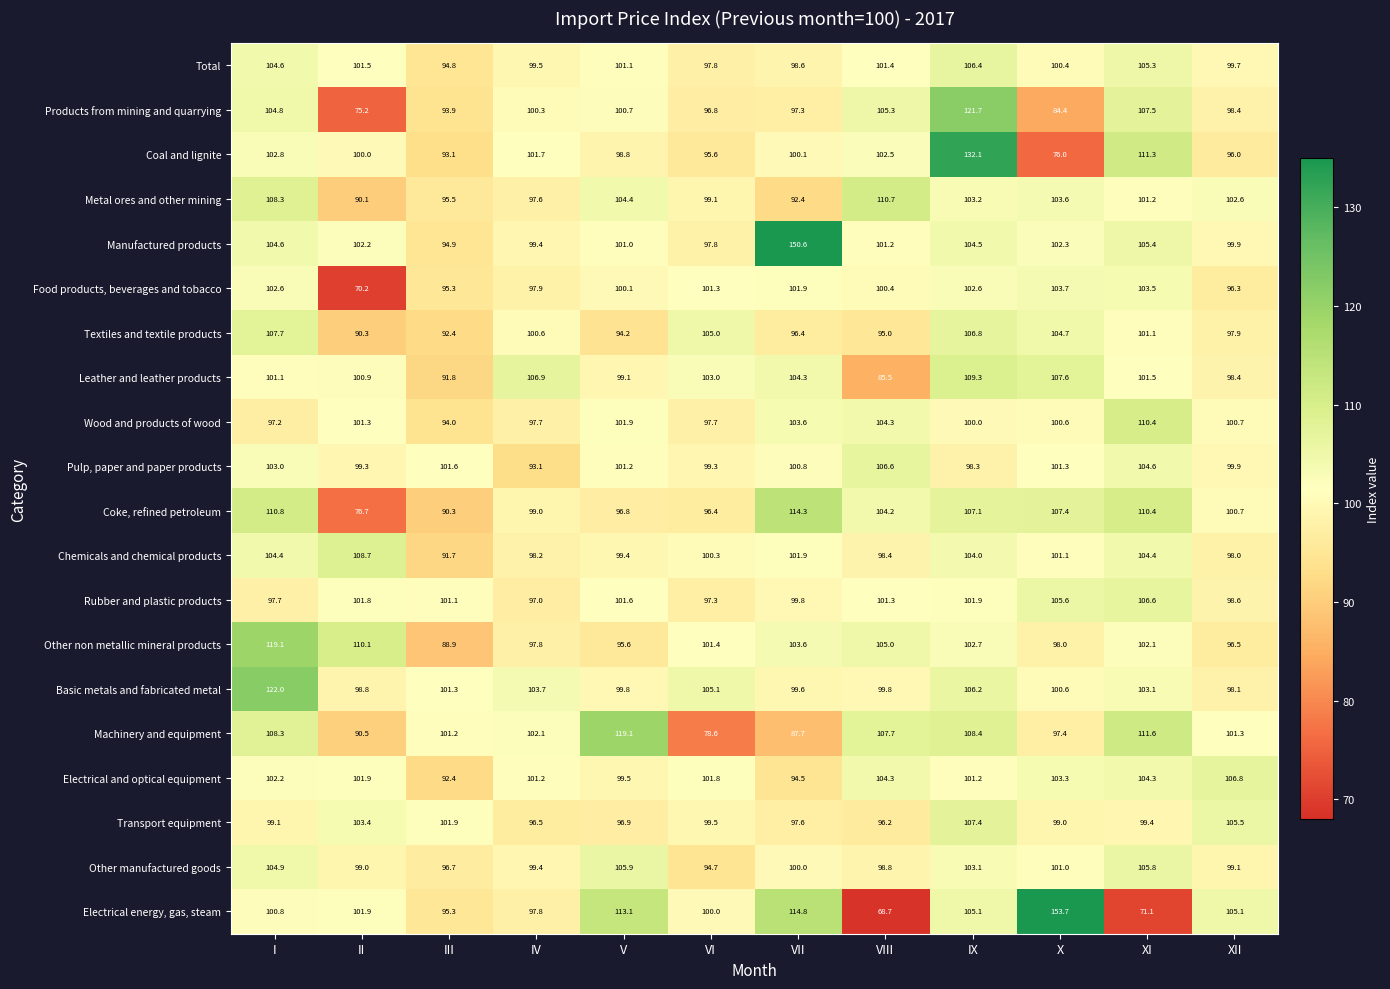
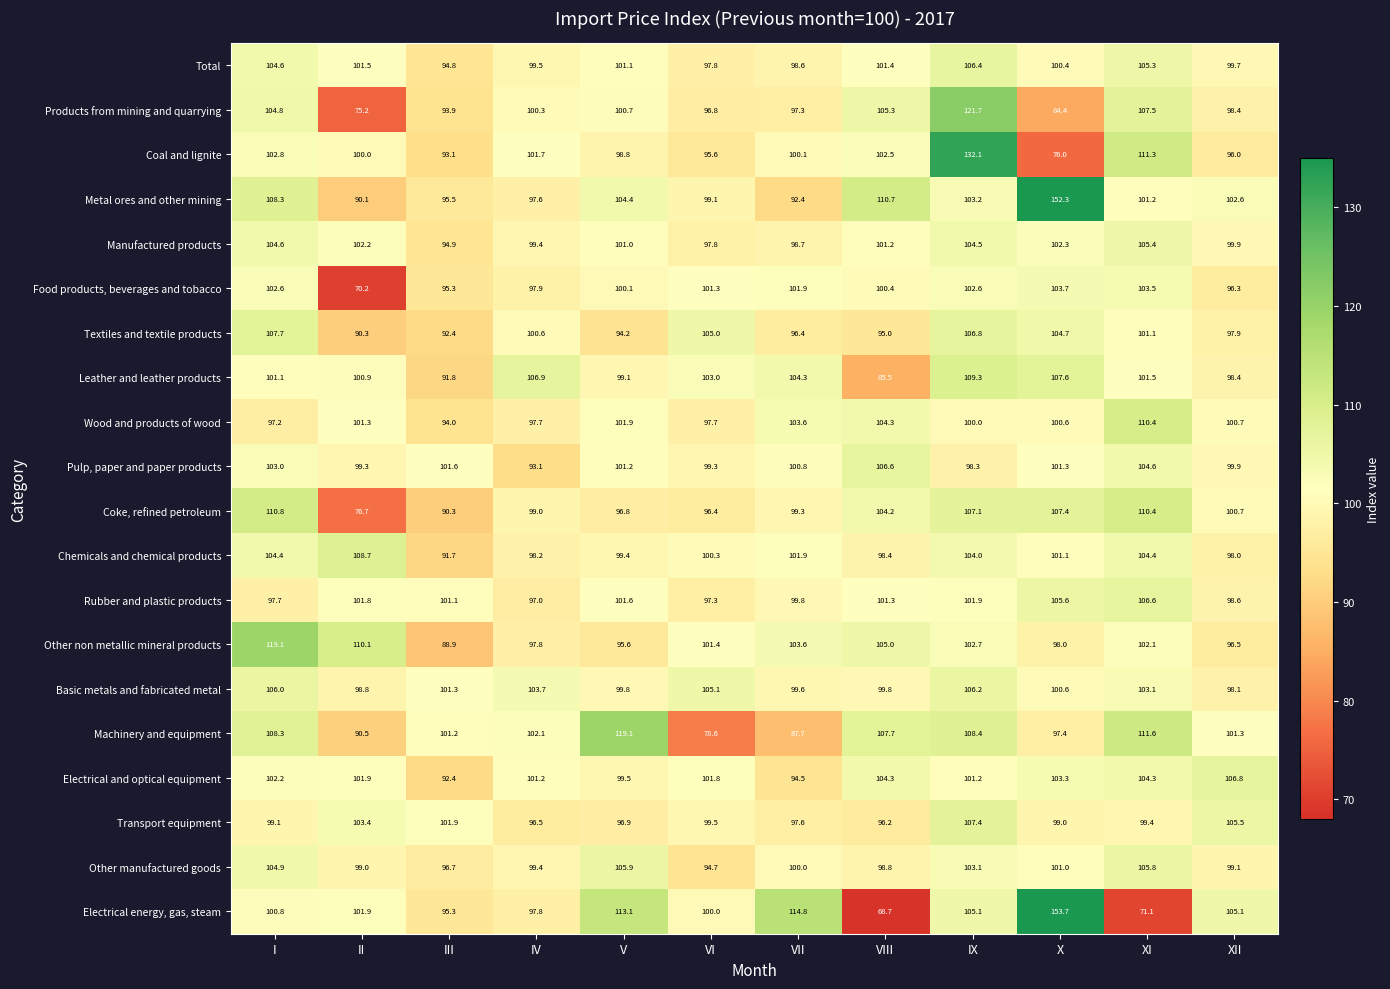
Metal ores and other mining, X: 103.6 -> 152.3
Manufactured products, VII: 150.6 -> 98.7
Coke, refined petroleum, VII: 114.3 -> 99.3
Basic metals and fabricated metal, I: 122.0 -> 106.0
